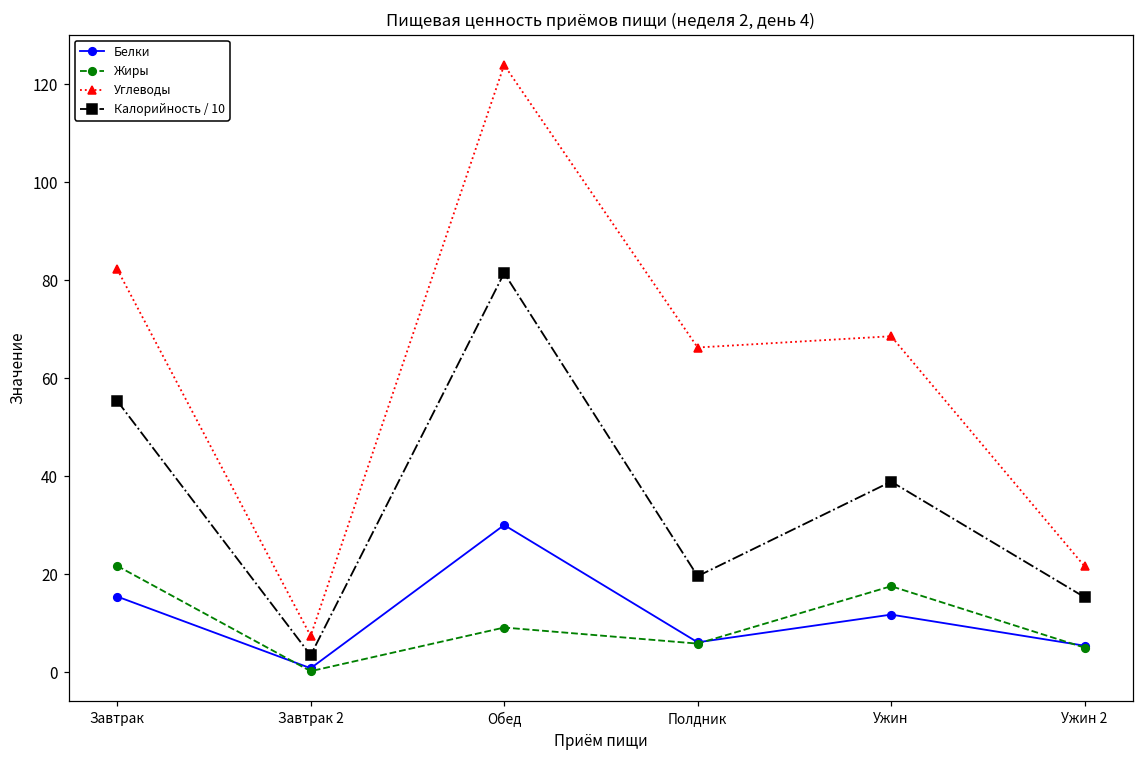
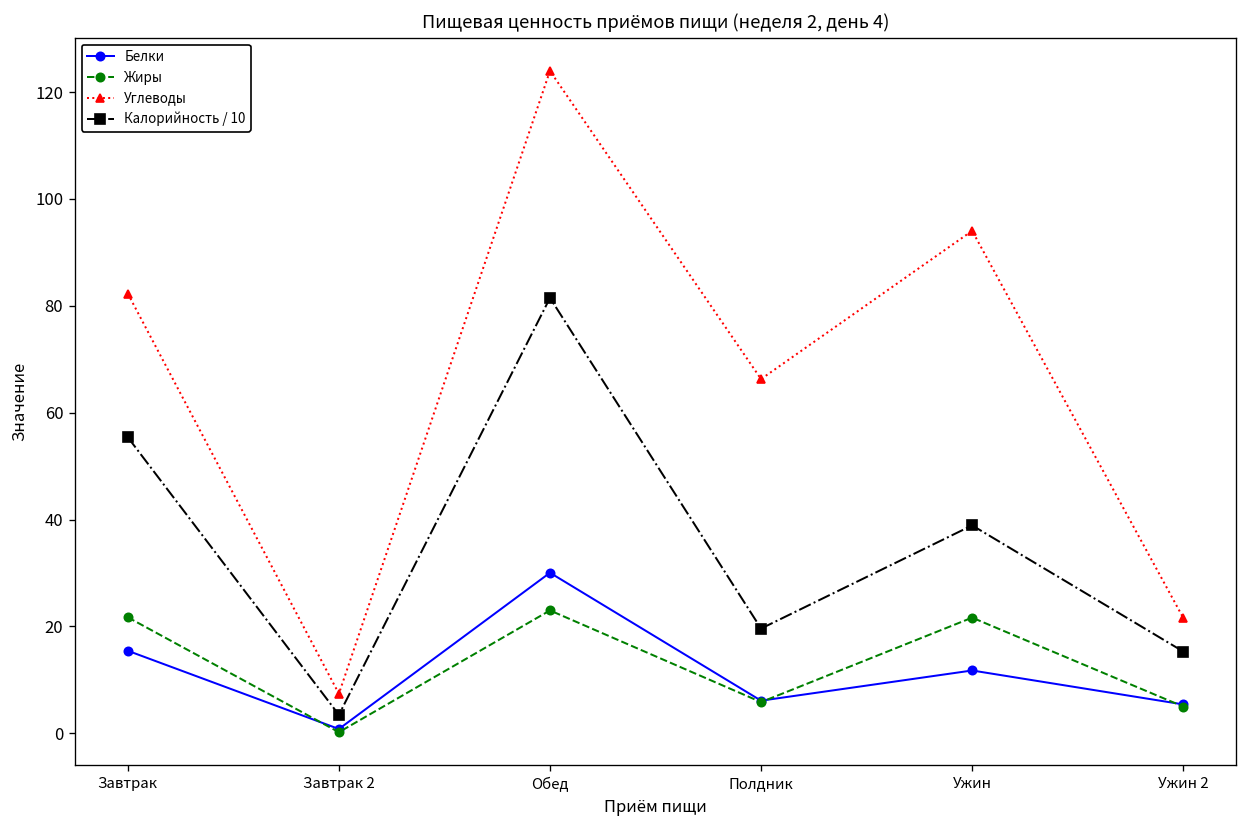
Жиры, Обед: 9 -> 23
Жиры, Ужин: 18 -> 22
Углеводы, Ужин: 69 -> 94
